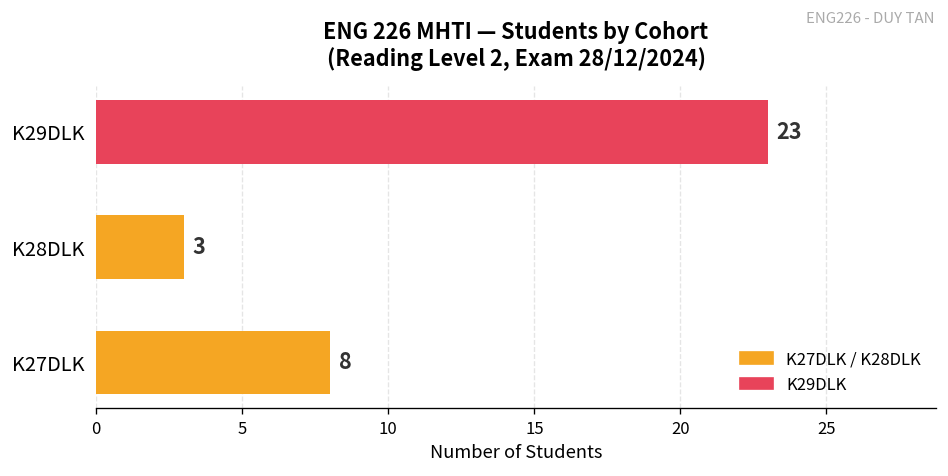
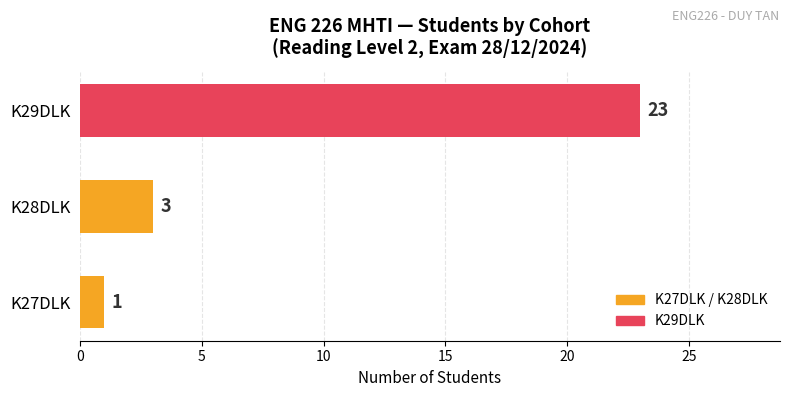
K27DLK: 8 -> 1
